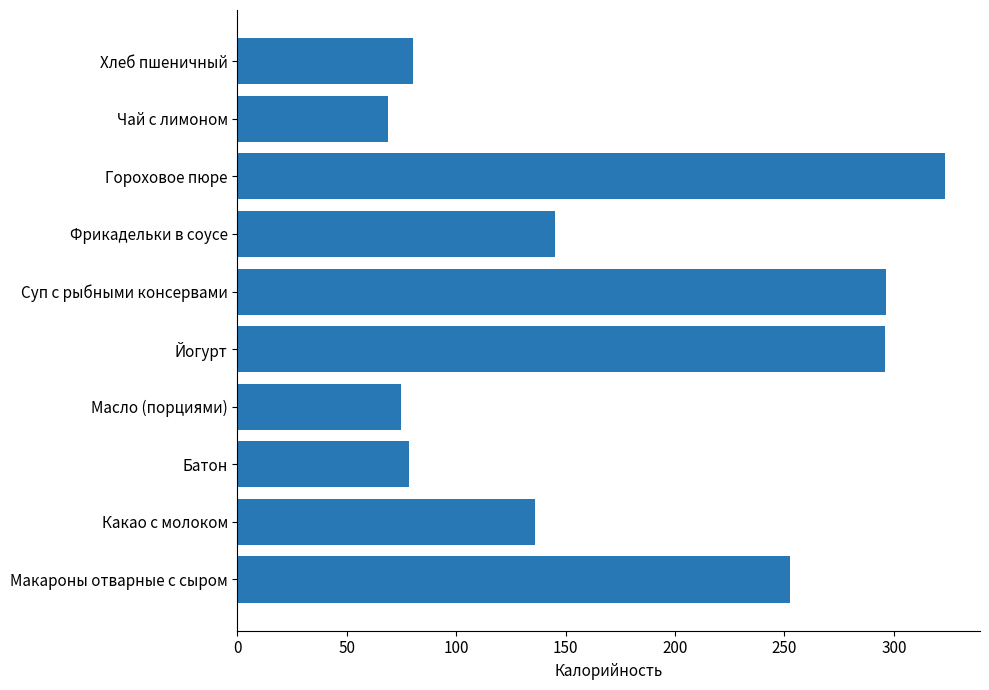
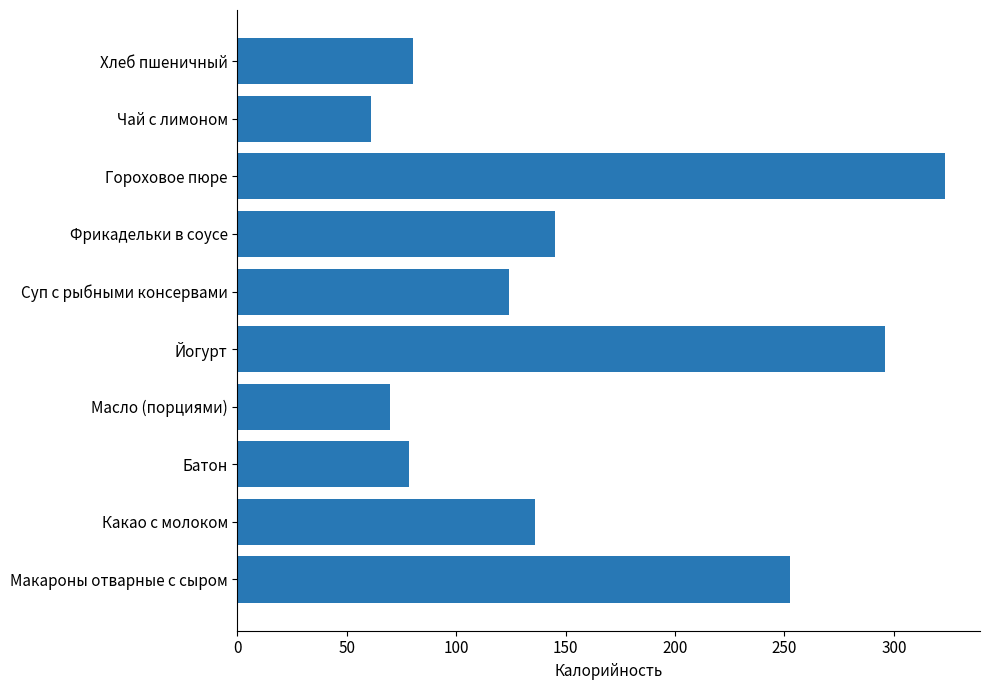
Чай с лимоном: 69 -> 61
Суп с рыбными консервами: 296 -> 124
Масло (порциями): 75 -> 70
